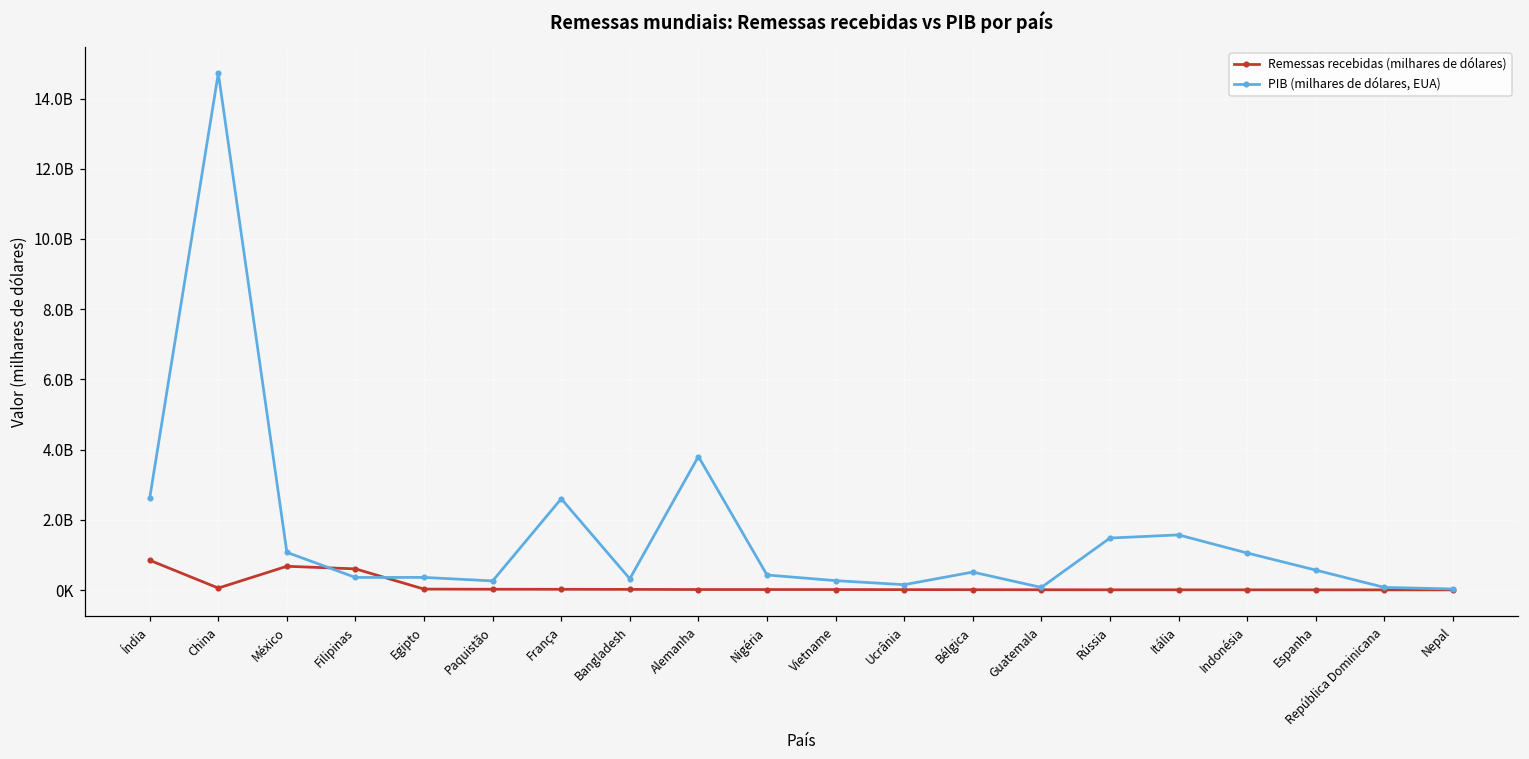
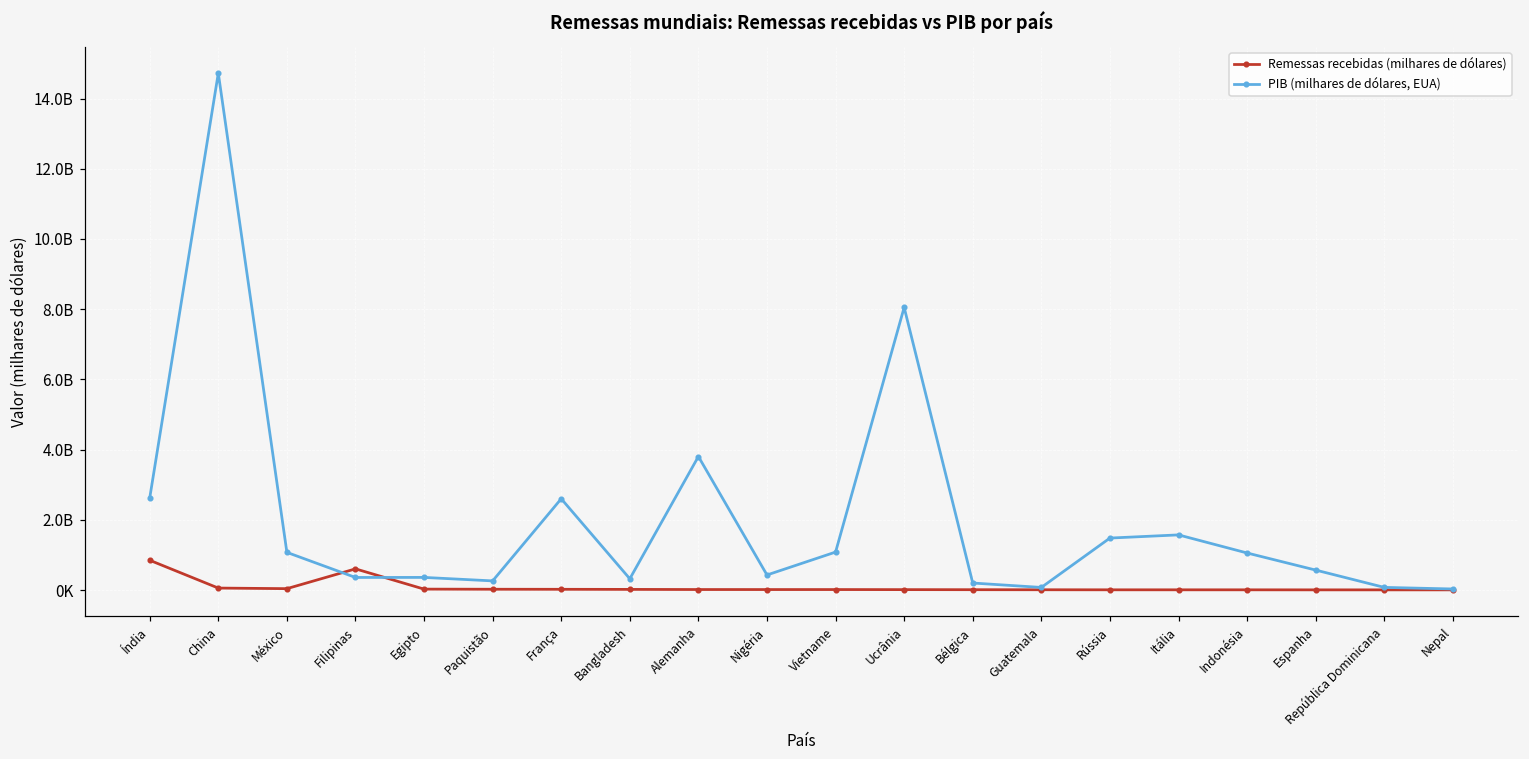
Remessas recebidas (milhares de dólares), México: 700000000 -> 0
PIB (milhares de dólares, EUA), Vietname: 300000000 -> 1100000000
PIB (milhares de dólares, EUA), Ucrânia: 200000000 -> 8100000000
PIB (milhares de dólares, EUA), Bélgica: 500000000 -> 200000000
